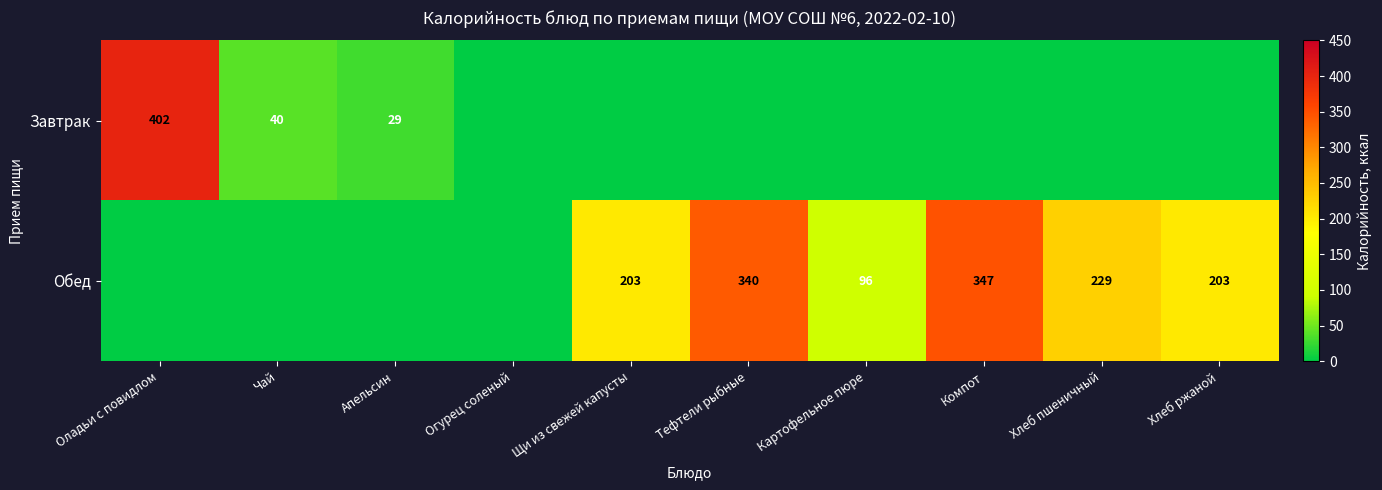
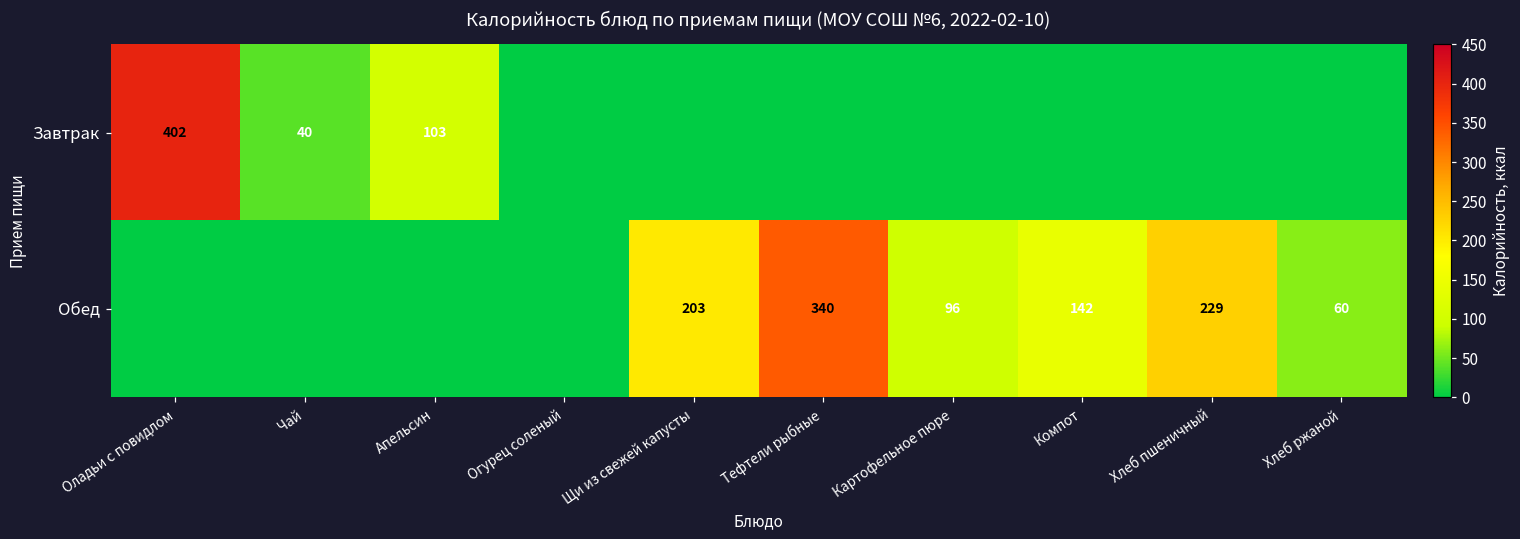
Завтрак, Апельсин: 29 -> 103
Обед, Компот: 347 -> 142
Обед, Хлеб ржаной: 203 -> 60
